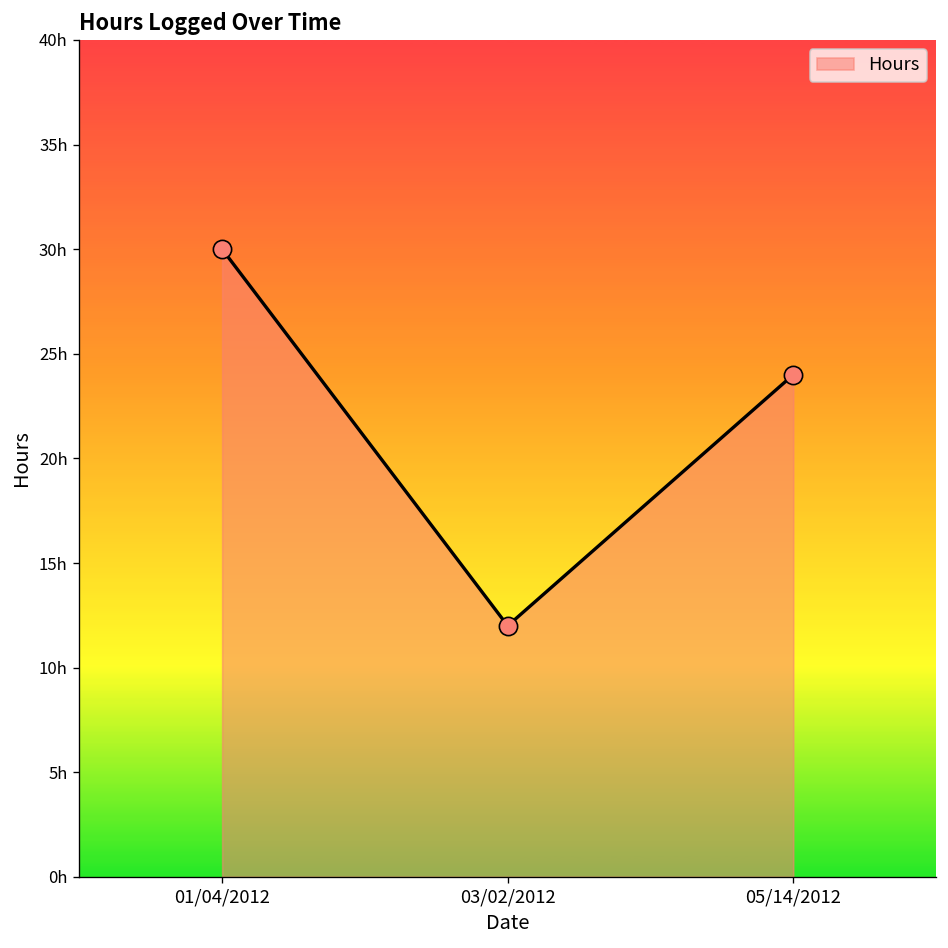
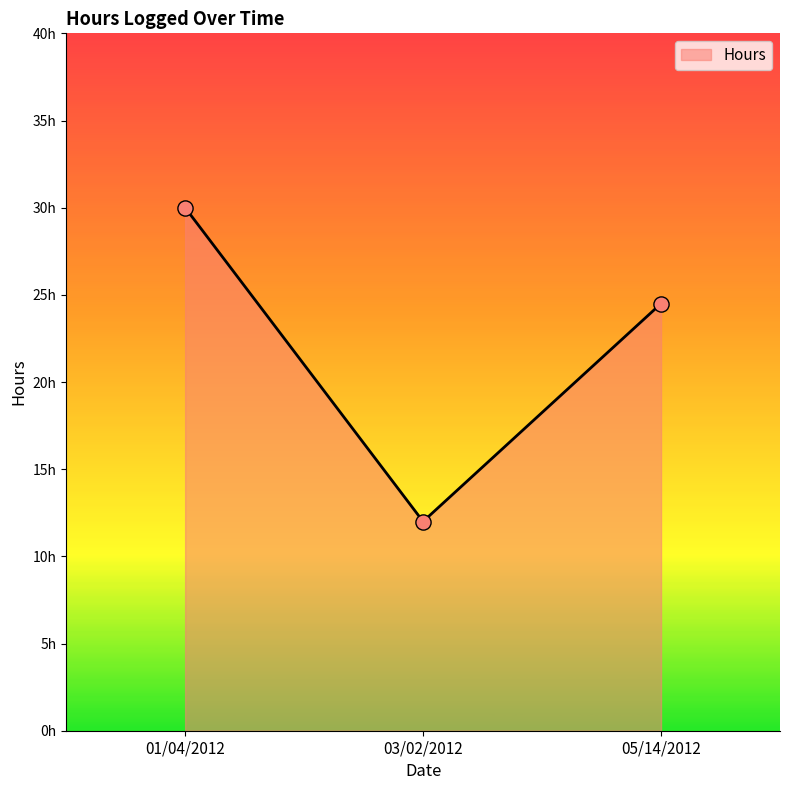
05/14/2012: 24.0h -> 24.5h
